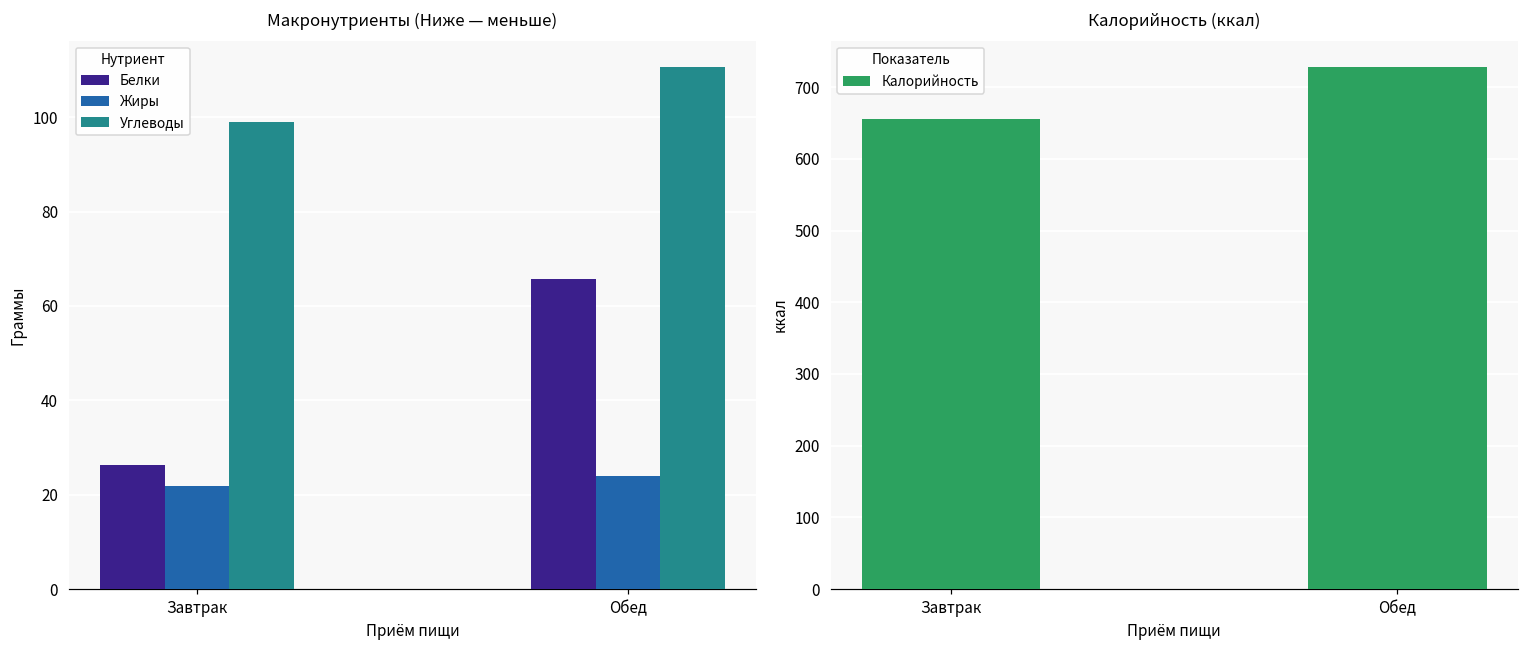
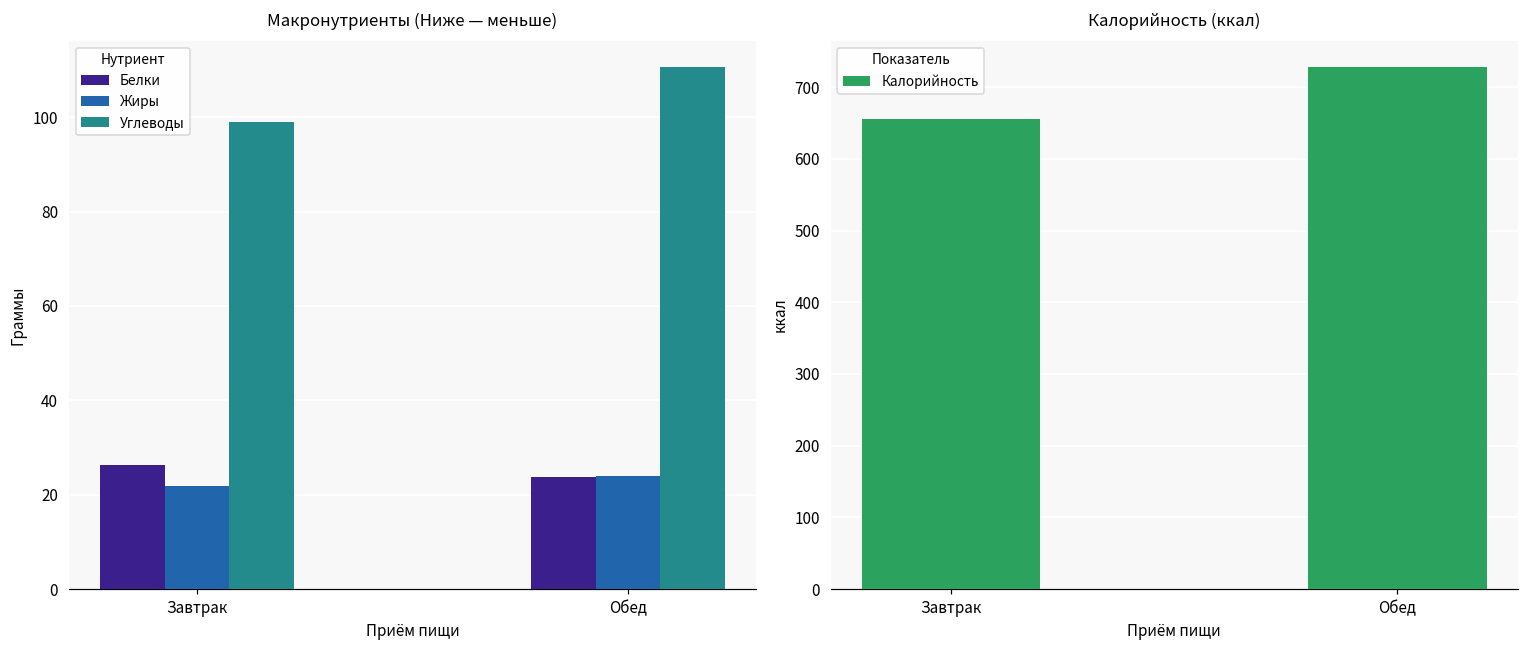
Макронутриенты (Ниже — меньше), Белки, Обед: 66 -> 24
